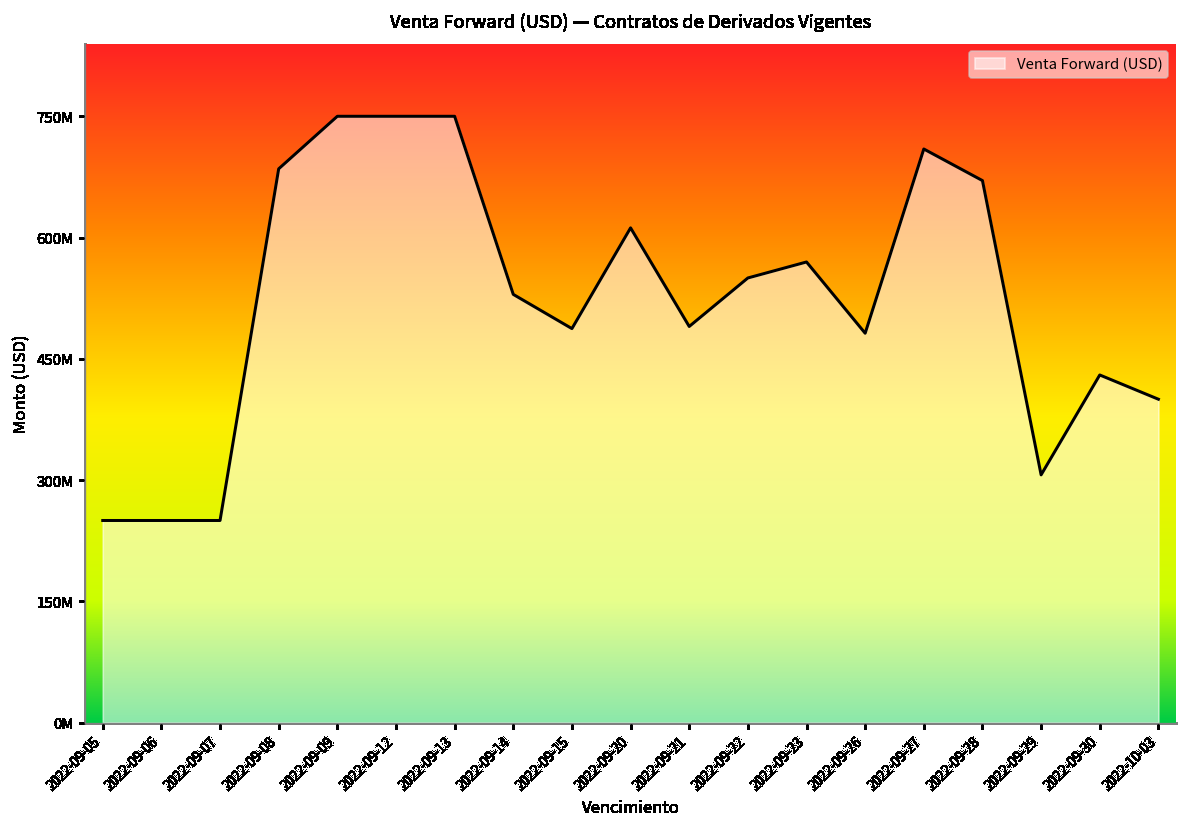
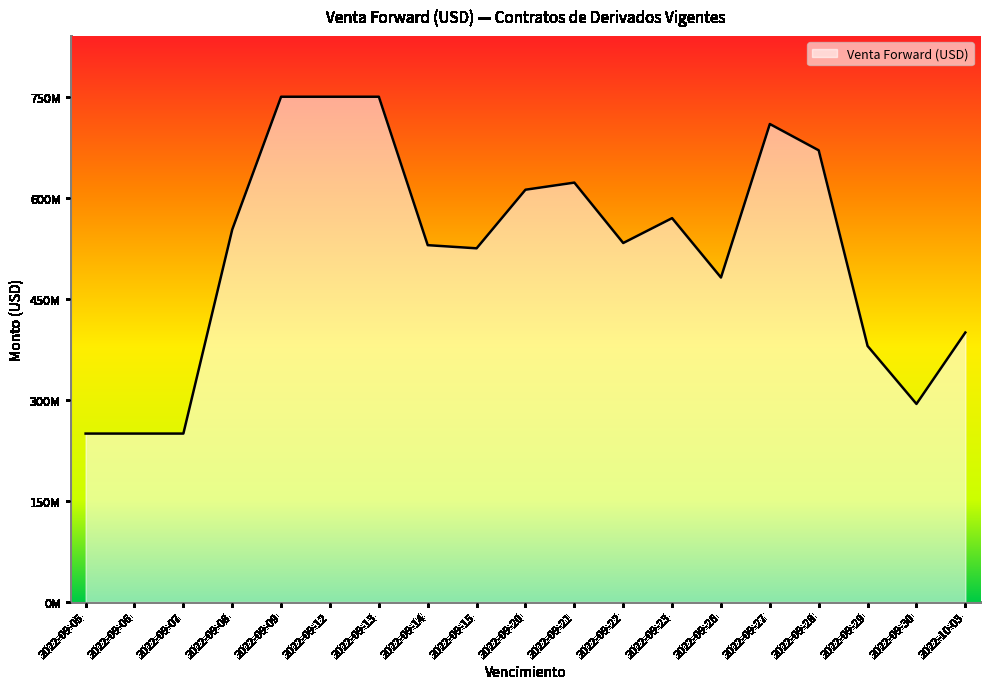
2022-09-08: 690000000 -> 550000000
2022-09-15: 490000000 -> 530000000
2022-09-21: 490000000 -> 620000000
2022-09-22: 550000000 -> 530000000
2022-09-29: 310000000 -> 380000000
2022-09-30: 430000000 -> 290000000
